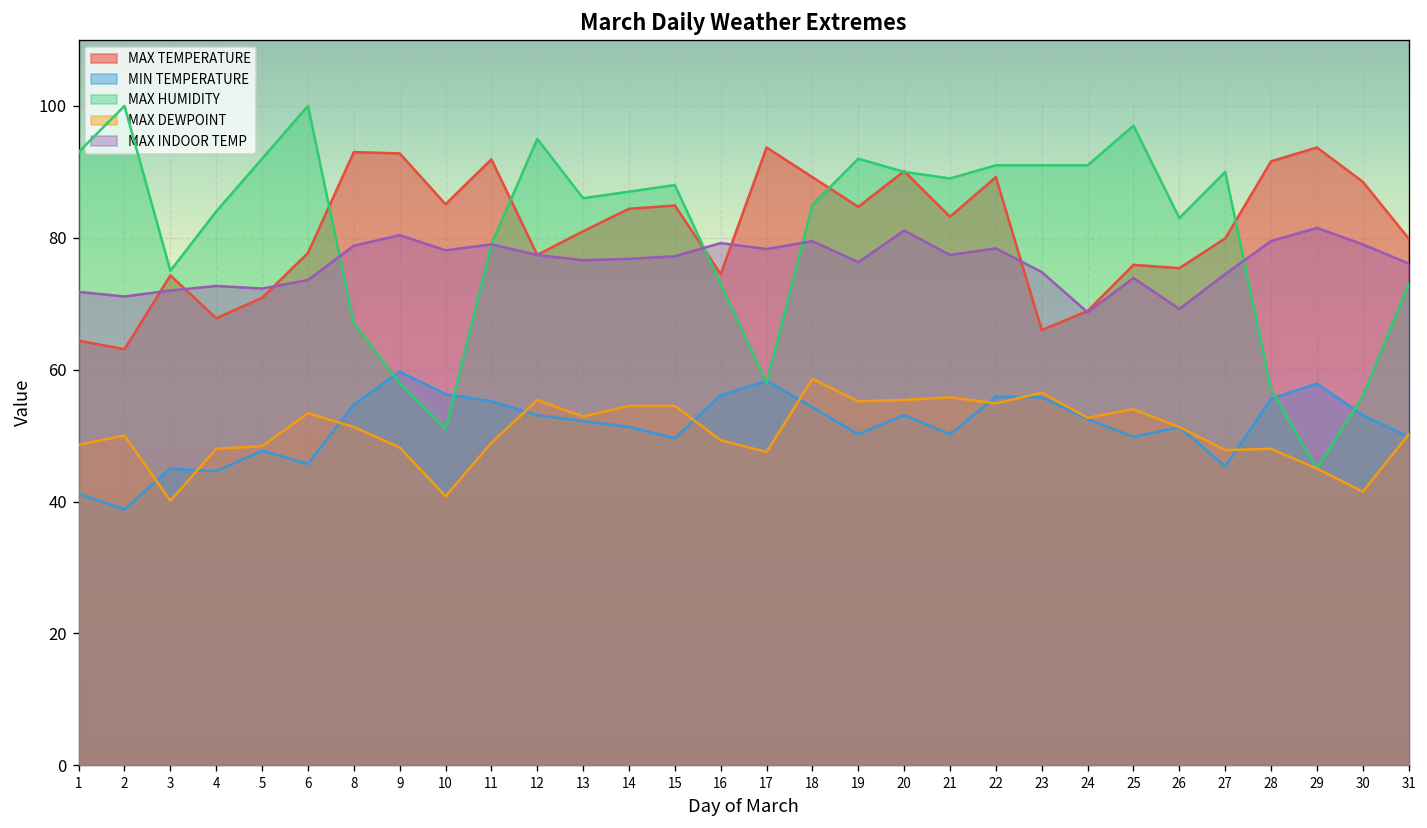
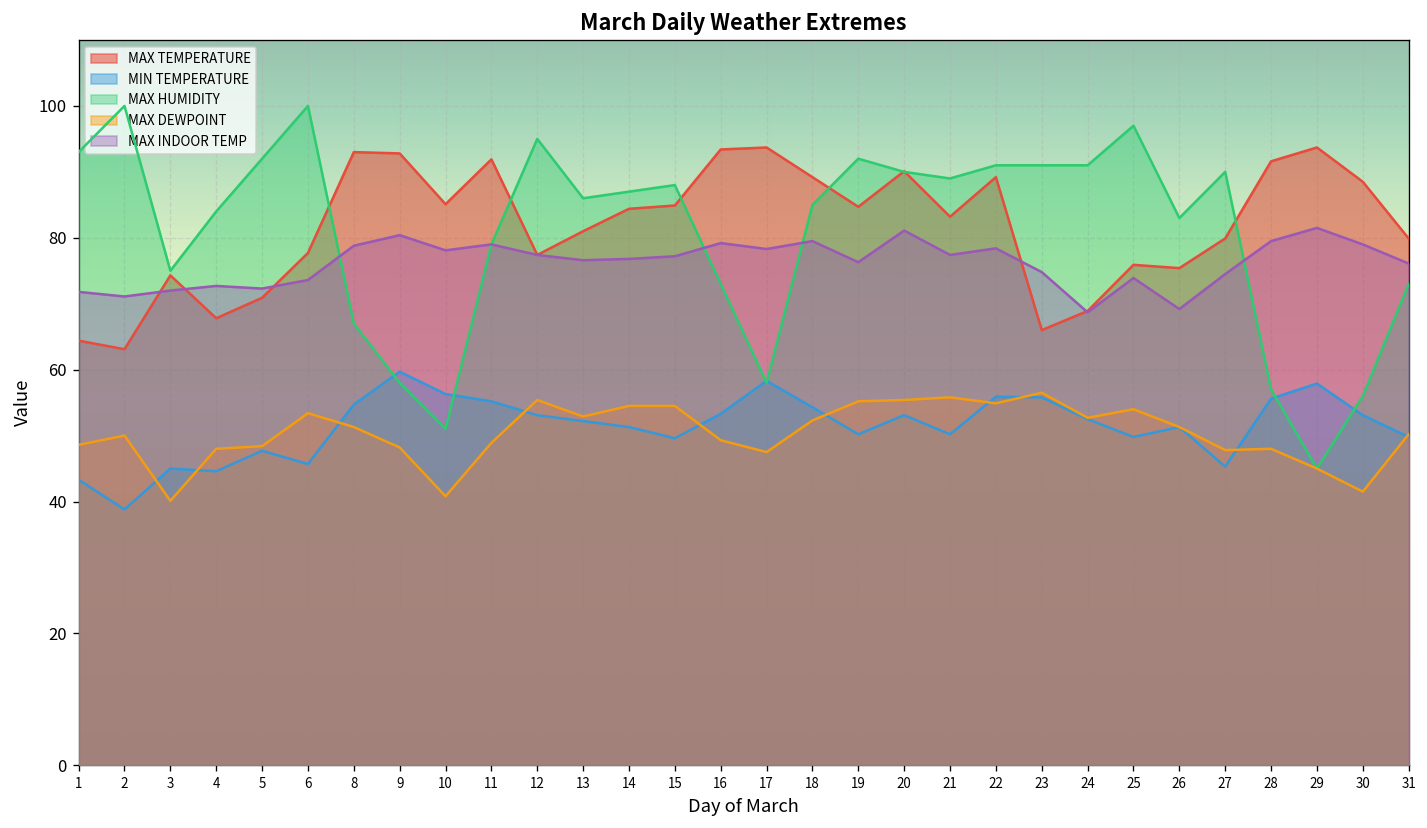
MIN TEMPERATURE, 1: 41 -> 43
MAX TEMPERATURE, 16: 75 -> 93
MIN TEMPERATURE, 16: 56 -> 53
MAX DEWPOINT, 18: 59 -> 52
